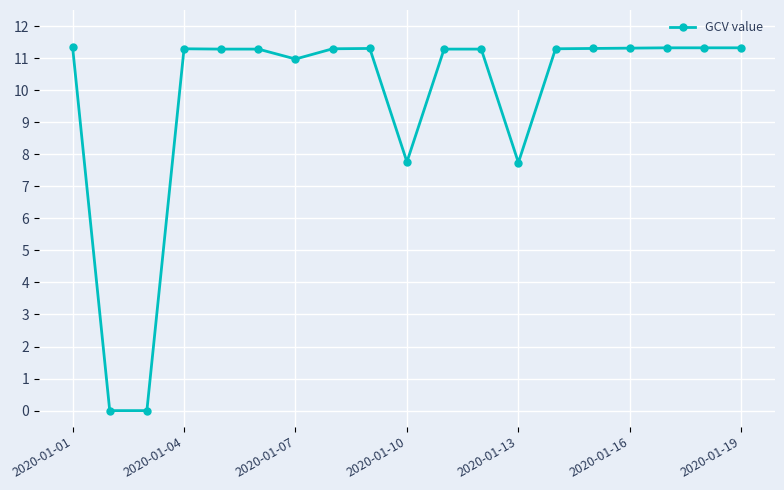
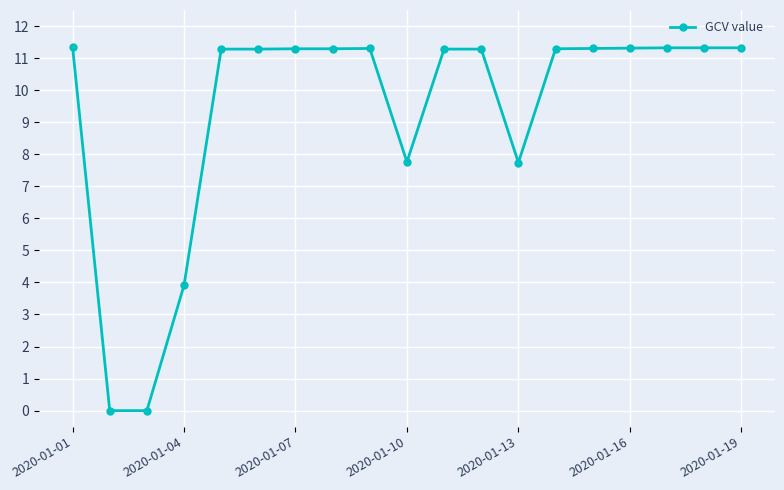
2020-01-04: 11.3 -> 3.9
2020-01-07: 11.0 -> 11.3
